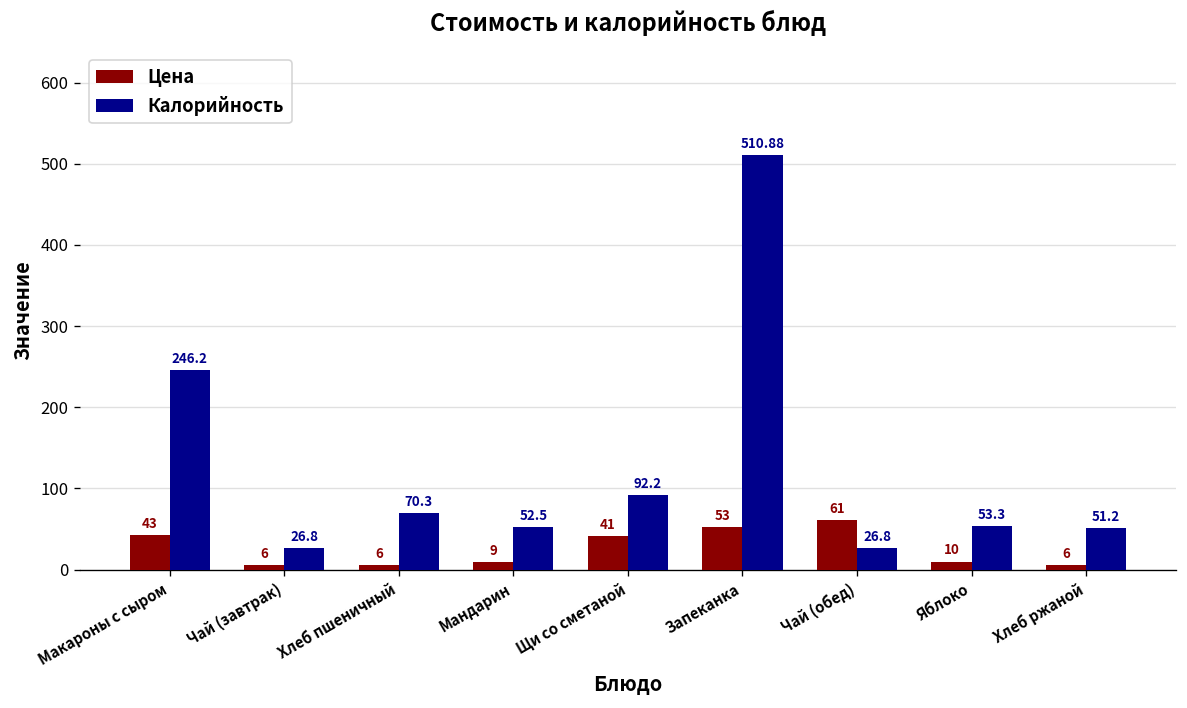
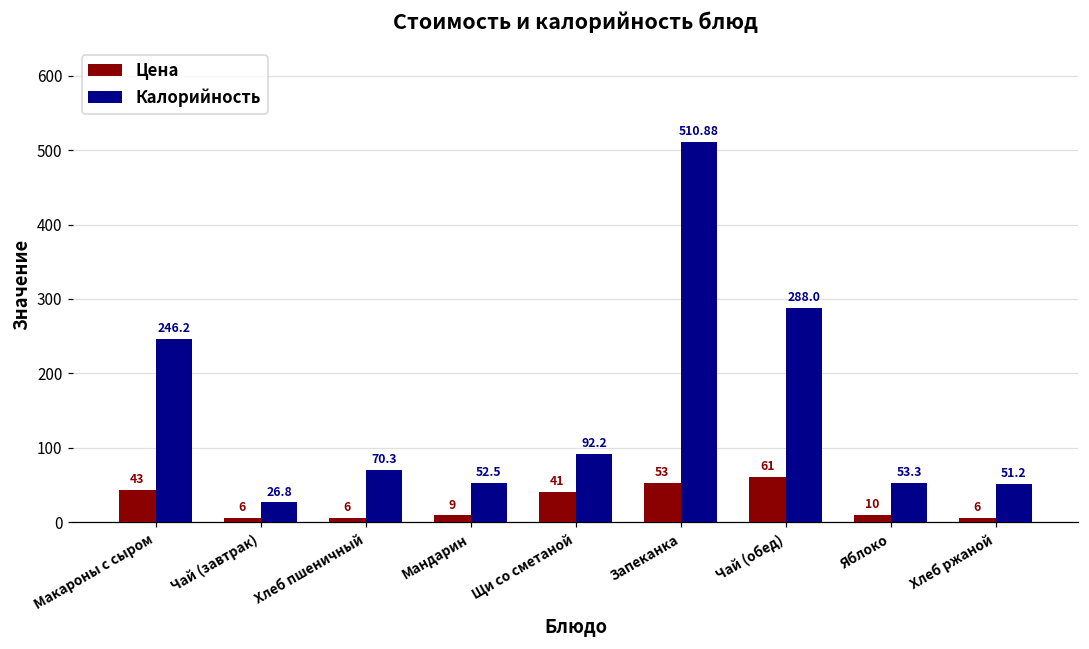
Калорийность, Чай (обед): 26.8 -> 288.0
